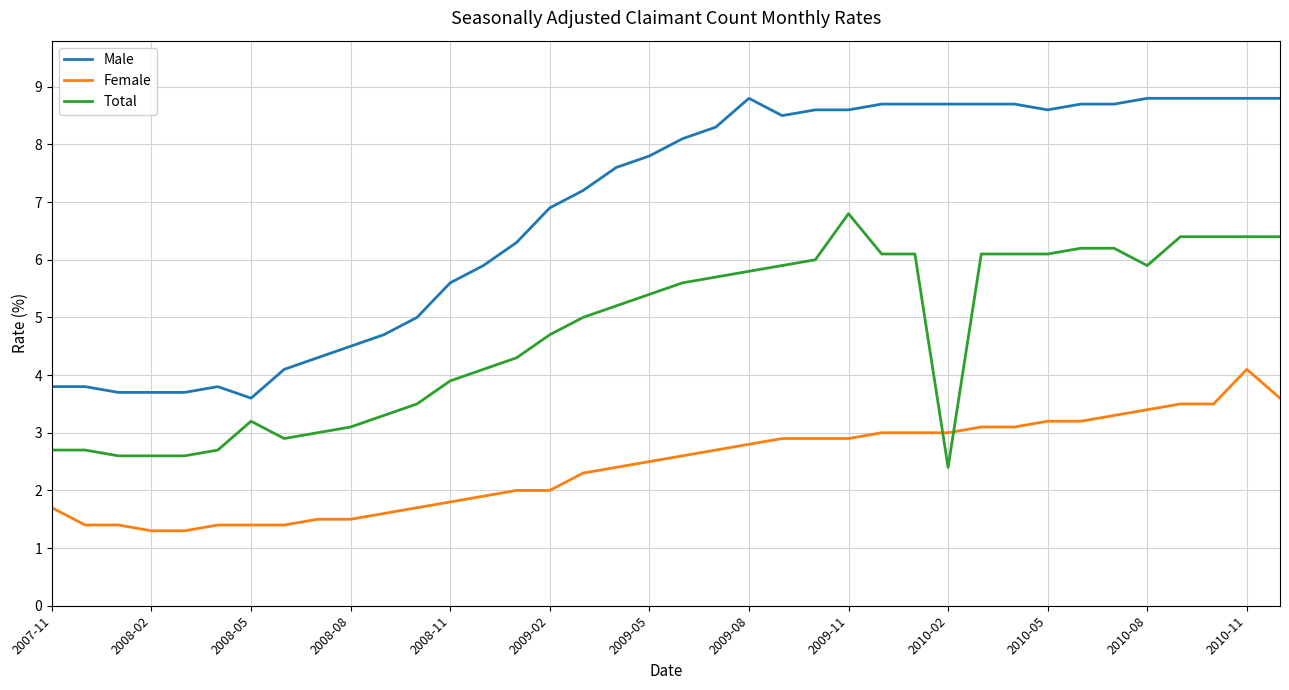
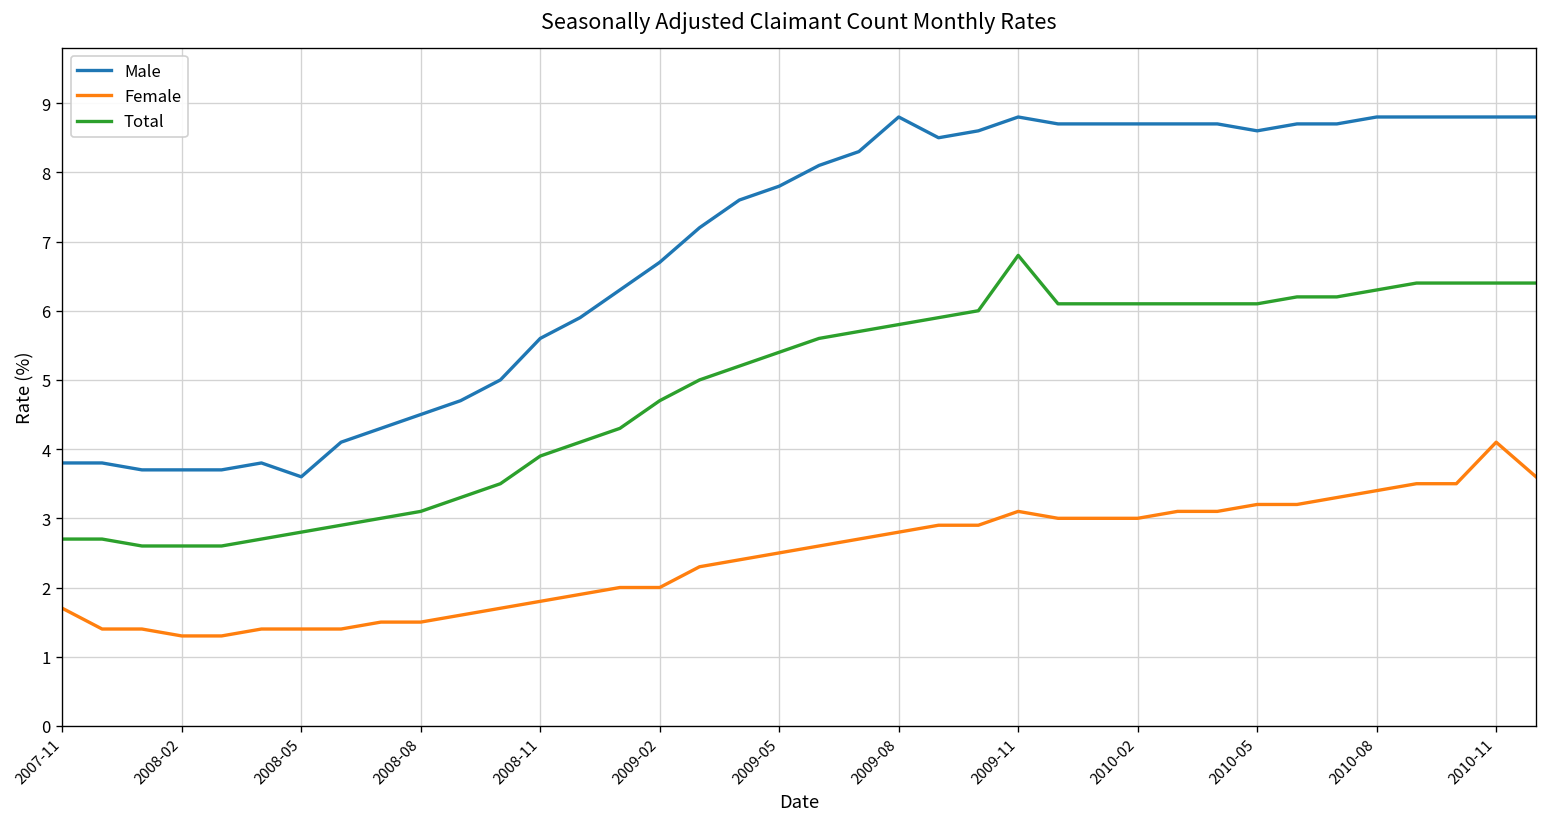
Total, 2008-05: 3.2 -> 2.8
Male, 2009-02: 6.9 -> 6.7
Male, 2009-11: 8.6 -> 8.8
Female, 2009-11: 2.9 -> 3.1
Total, 2010-02: 2.4 -> 6.1
Total, 2010-08: 5.9 -> 6.3
